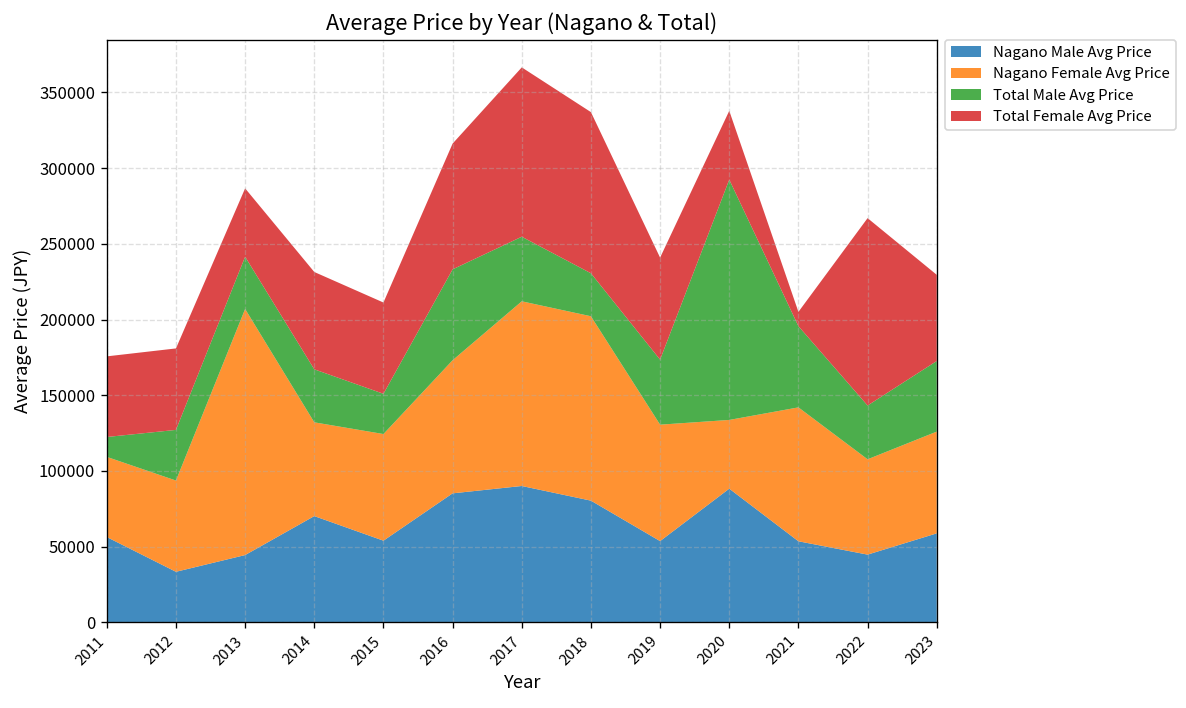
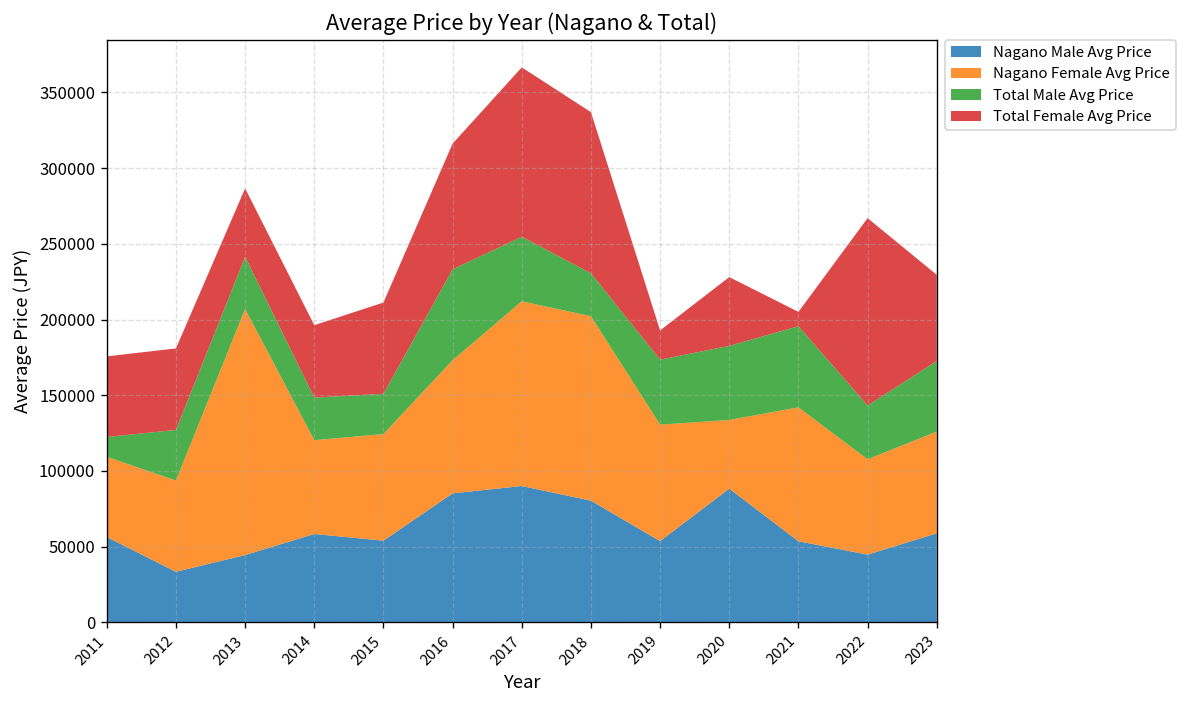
Nagano Male Avg Price, 2014: 70000 -> 58000
Total Male Avg Price, 2014: 35000 -> 28000
Total Female Avg Price, 2014: 64000 -> 48000
Total Female Avg Price, 2019: 67000 -> 19000
Total Male Avg Price, 2020: 159000 -> 49000
